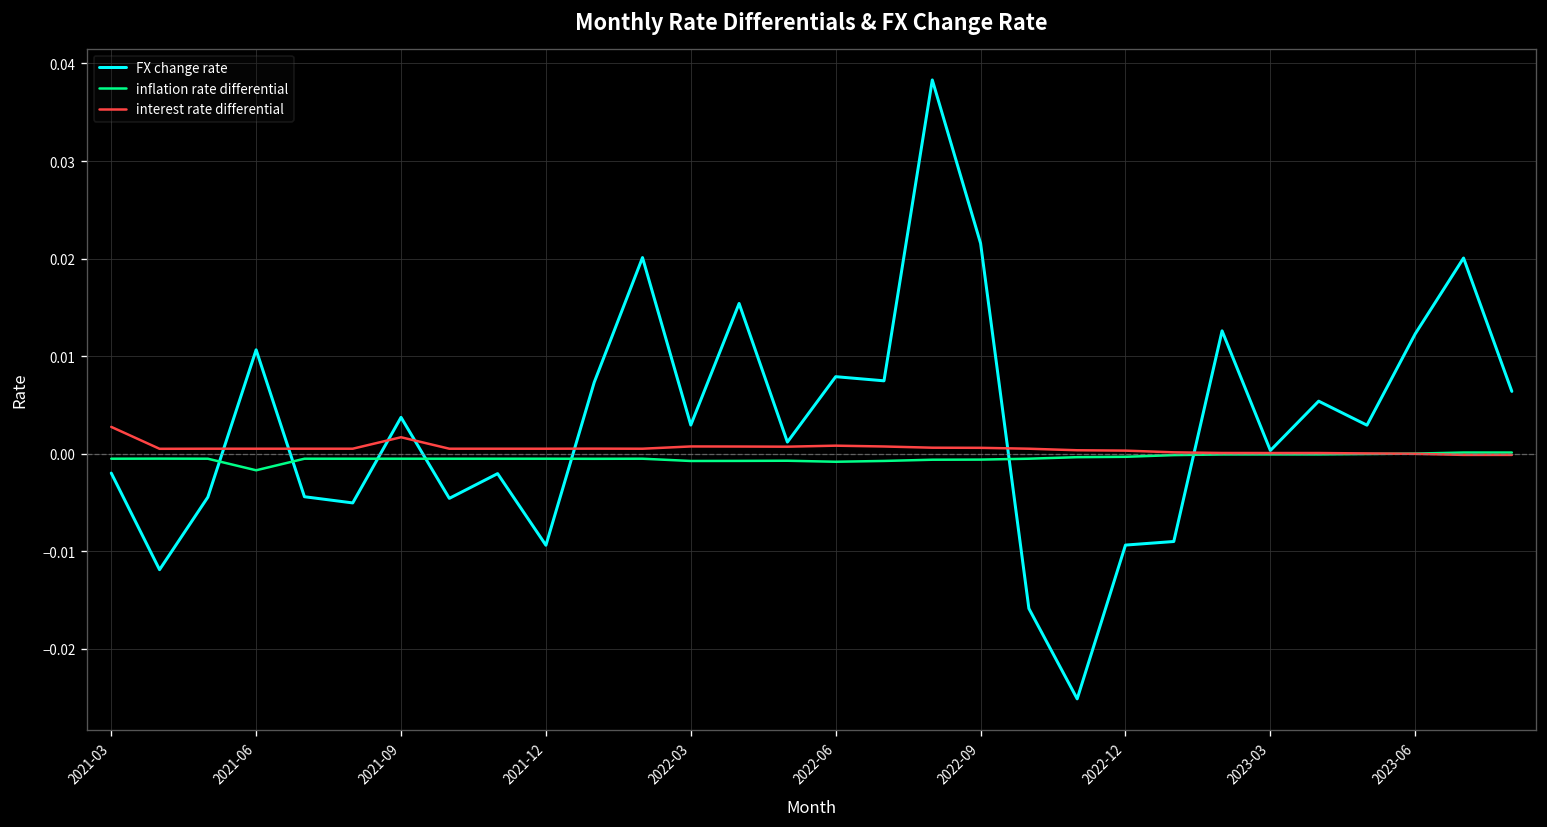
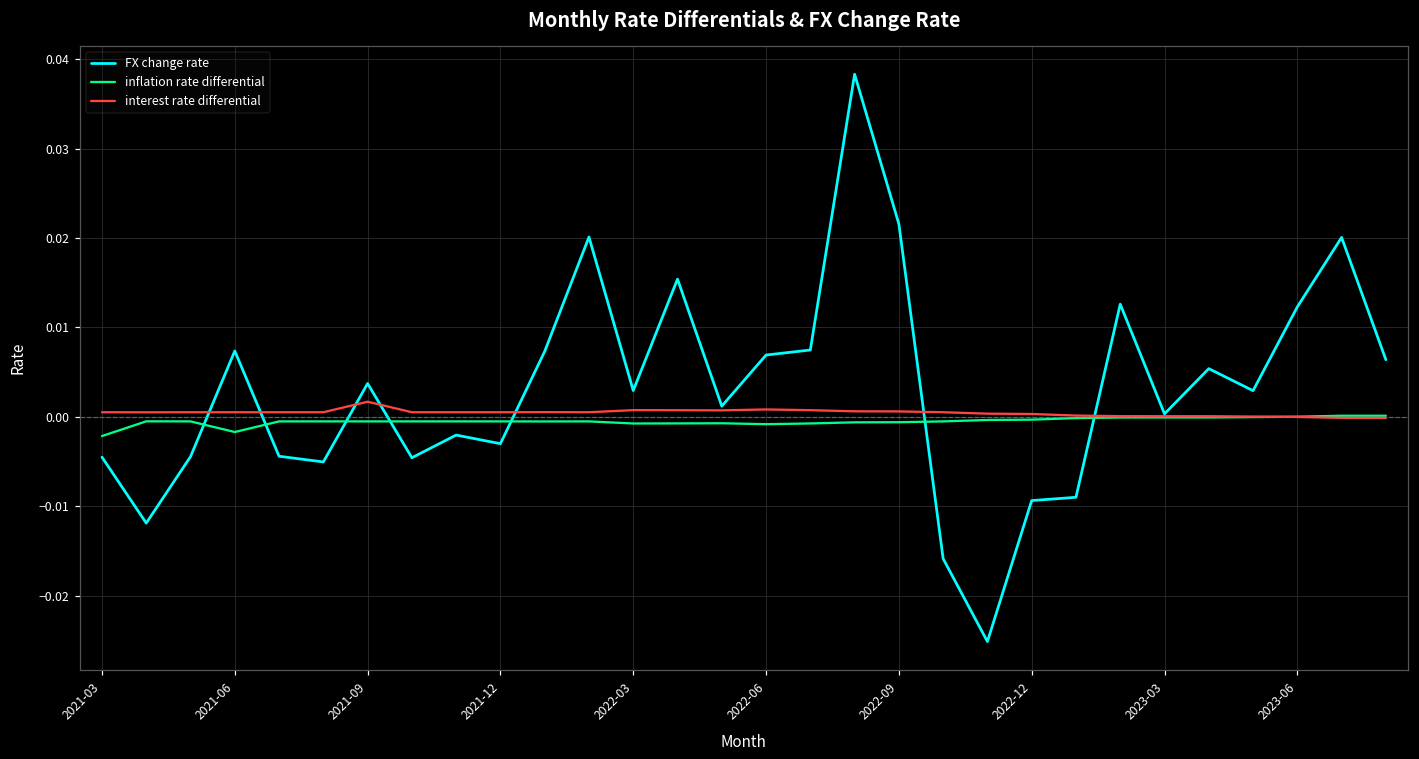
FX change rate, 2021-03: -0.002 -> -0.005
inflation rate differential, 2021-03: -0.001 -> -0.002
interest rate differential, 2021-03: 0.003 -> 0.001
FX change rate, 2021-06: 0.011 -> 0.007
FX change rate, 2021-12: -0.009 -> -0.003
FX change rate, 2022-06: 0.008 -> 0.007
